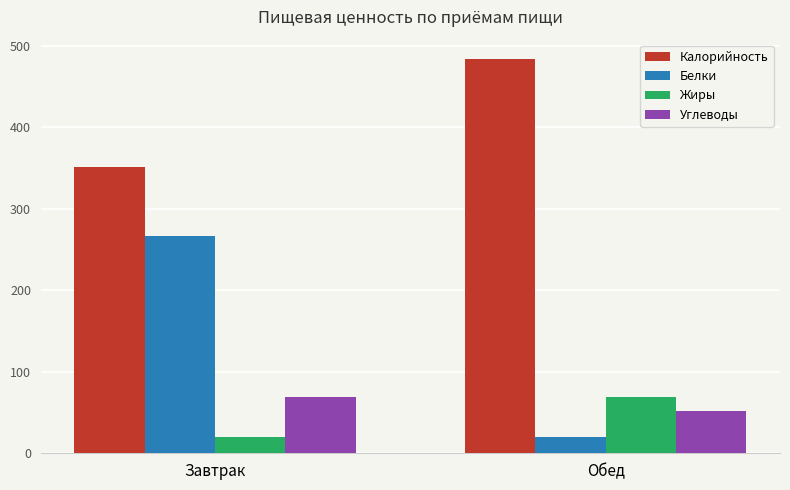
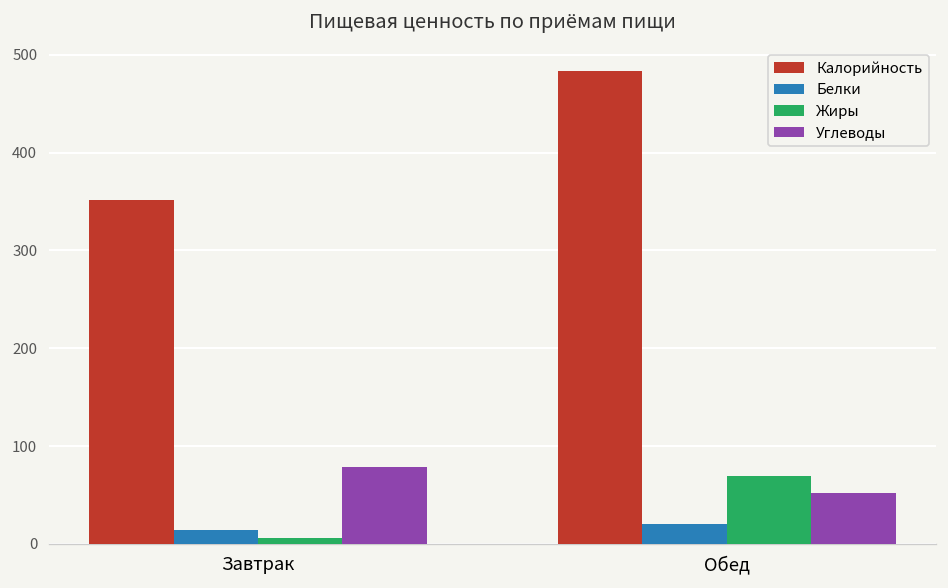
Белки, Завтрак: 270 -> 10
Жиры, Завтрак: 20 -> 10
Углеводы, Завтрак: 70 -> 80
